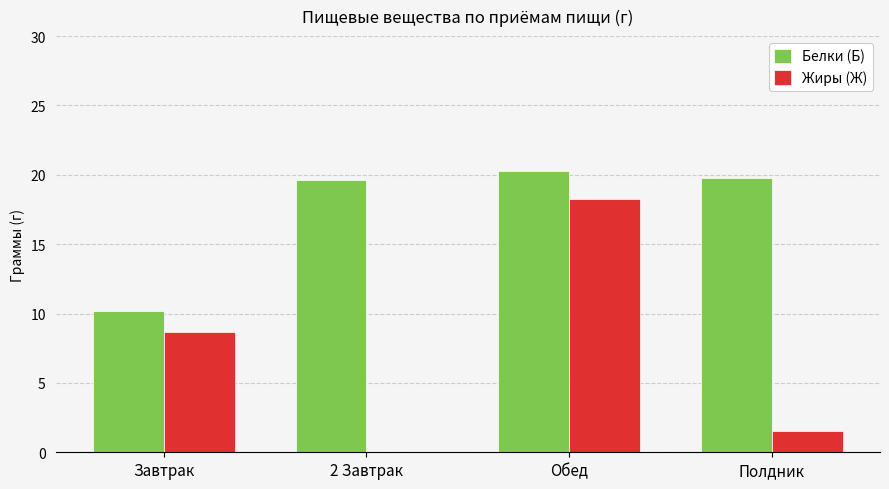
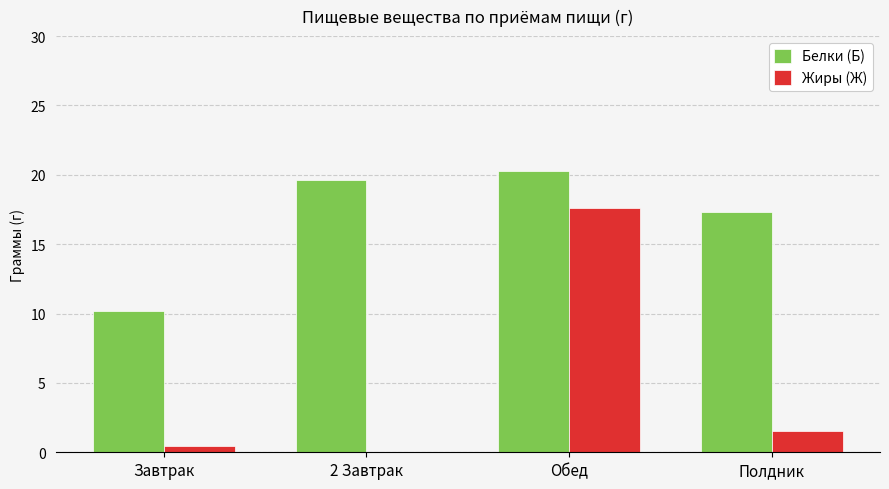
Жиры (Ж), Завтрак: 8.7 -> 0.4
Жиры (Ж), Обед: 18.3 -> 17.6
Белки (Б), Полдник: 19.8 -> 17.3
